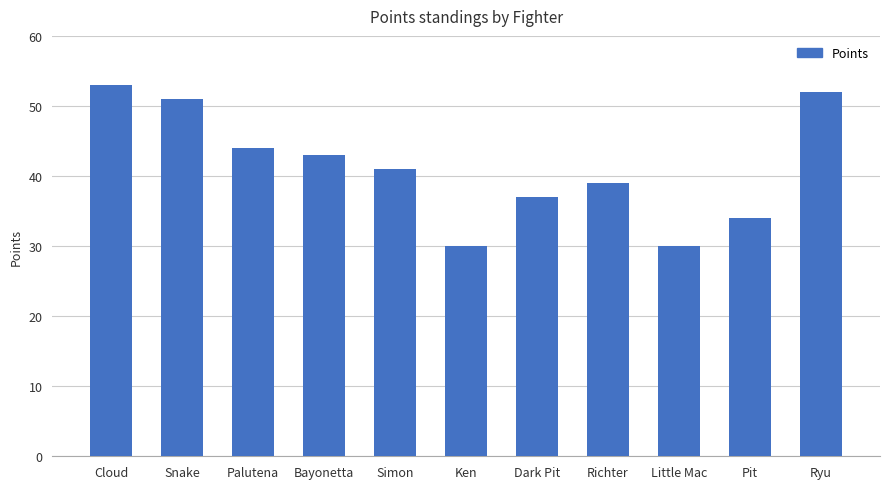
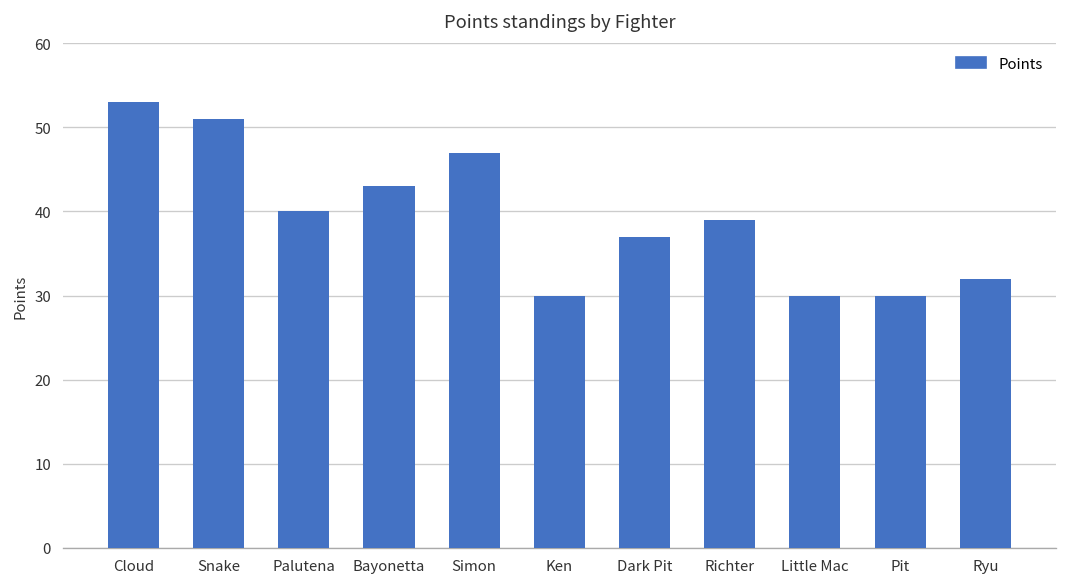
Palutena: 44 -> 40
Simon: 41 -> 47
Pit: 34 -> 30
Ryu: 52 -> 32
